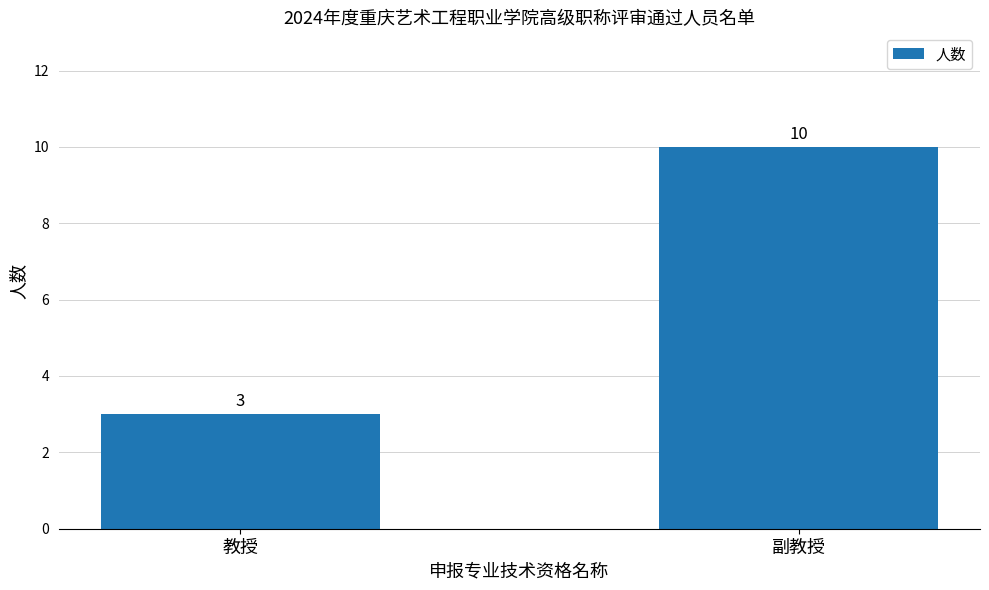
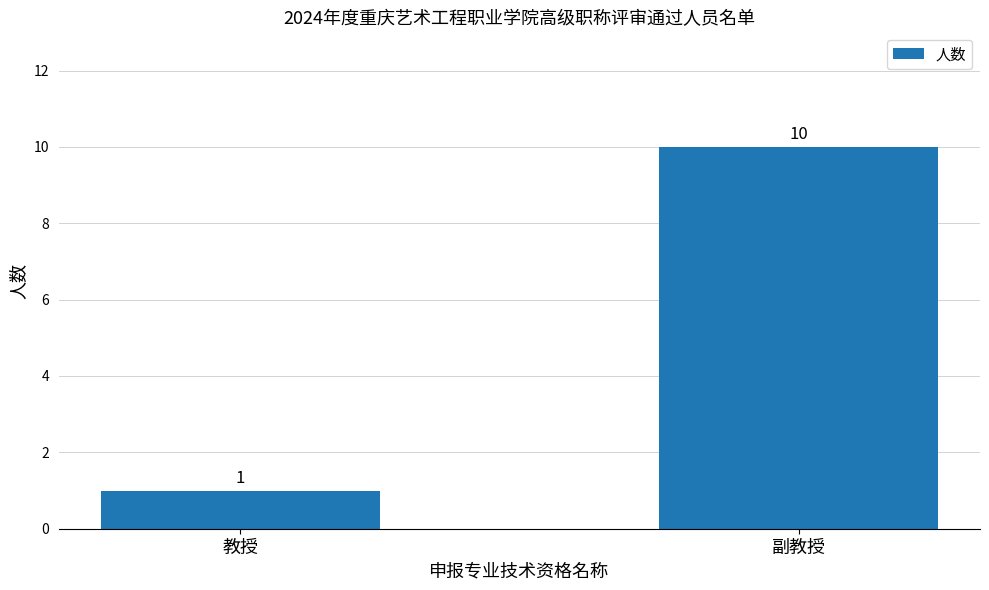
教授: 3 -> 1
